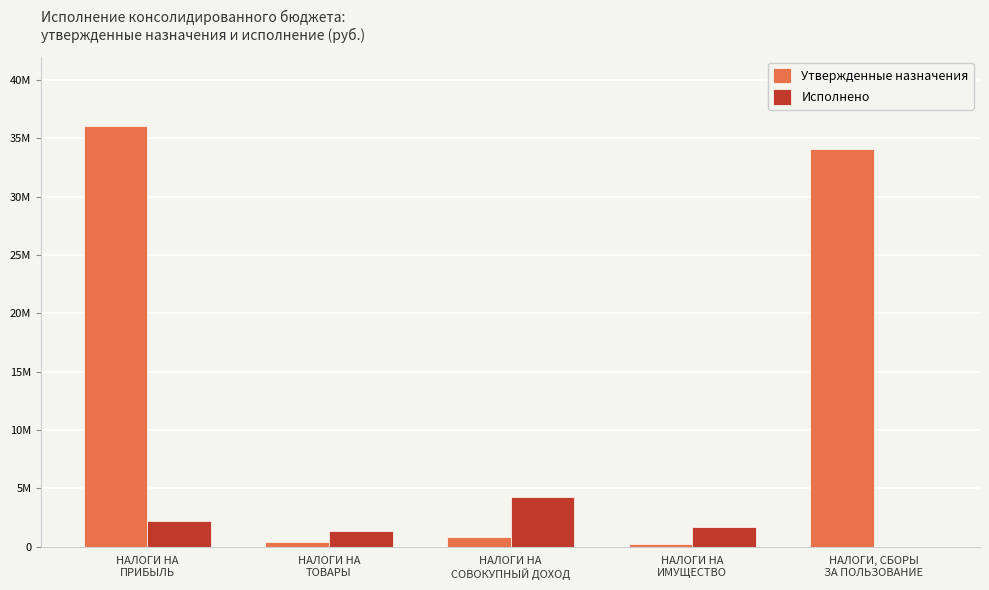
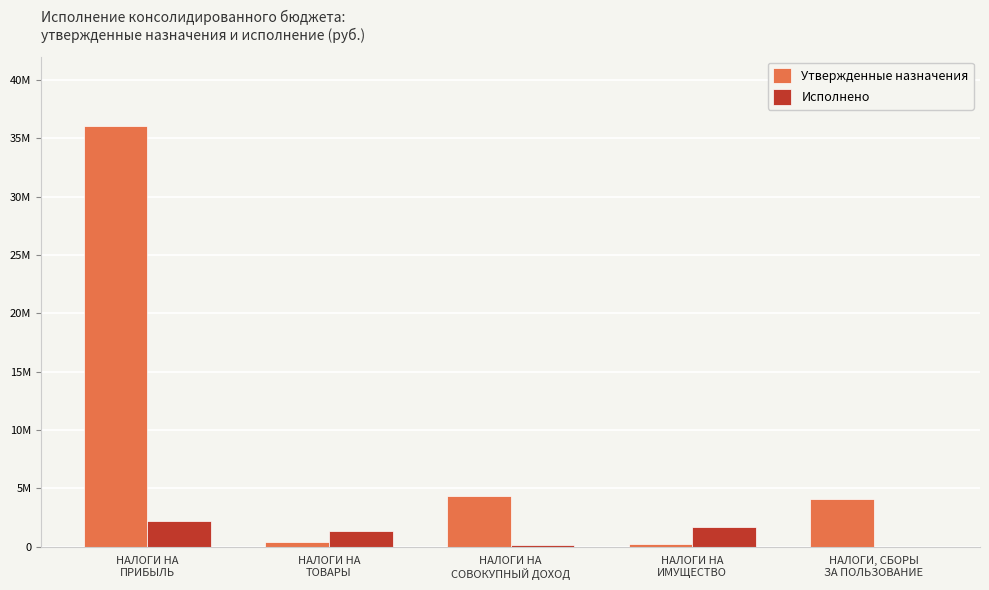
Утвержденные назначения, НАЛОГИ НА СОВОКУПНЫЙ ДОХОД: 800000 -> 4400000
Исполнено, НАЛОГИ НА СОВОКУПНЫЙ ДОХОД: 4200000 -> 200000
Утвержденные назначения, НАЛОГИ, СБОРЫ ЗА ПОЛЬЗОВАНИЕ: 34000000 -> 4100000
